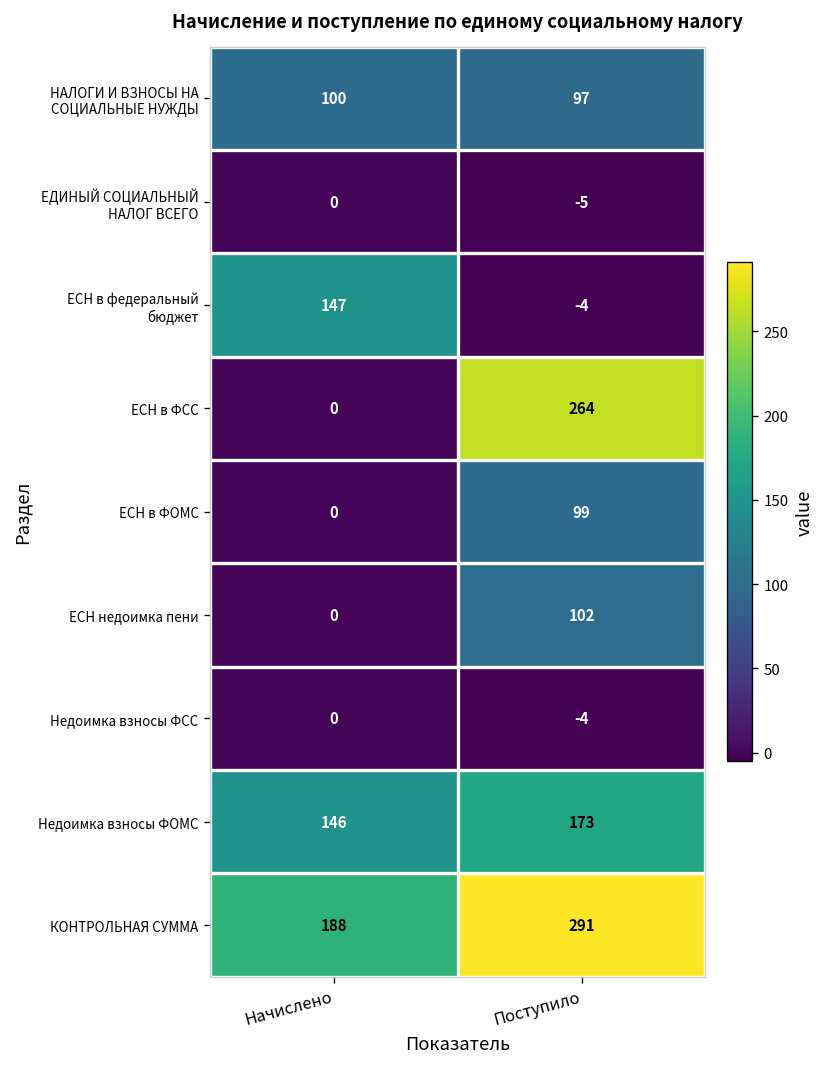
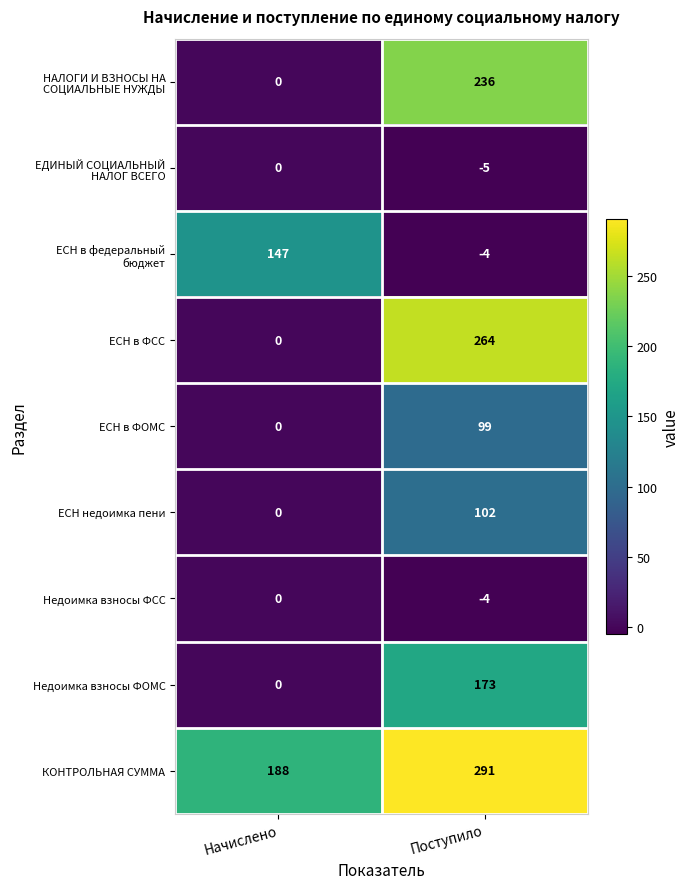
НАЛОГИ И ВЗНОСЫ НА СОЦИАЛЬНЫЕ НУЖДЫ, Начислено: 100 -> 0
НАЛОГИ И ВЗНОСЫ НА СОЦИАЛЬНЫЕ НУЖДЫ, Поступило: 97 -> 236
Недоимка взносы ФОМС, Начислено: 146 -> 0
